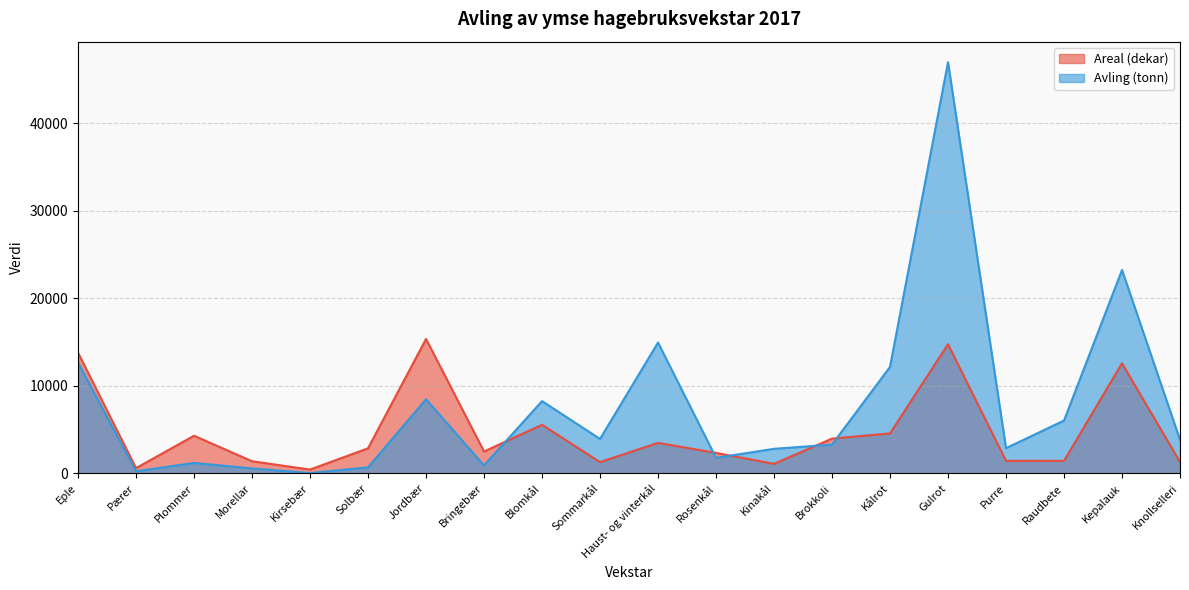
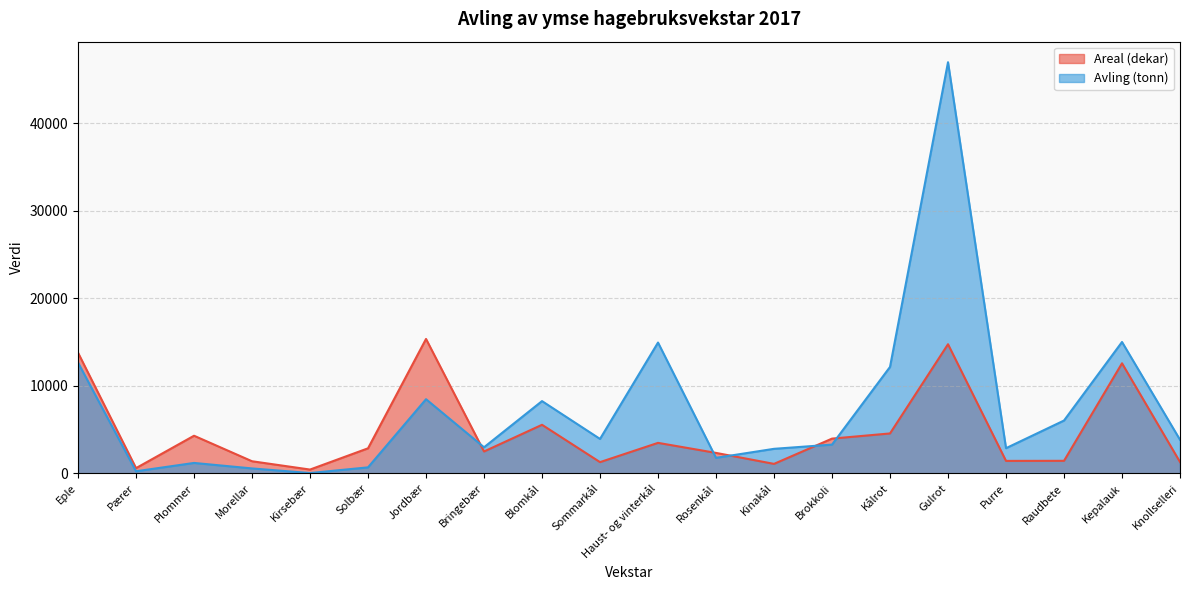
Avling (tonn), Bringebær: 1000 -> 3000
Avling (tonn), Kepalauk: 23000 -> 15000
